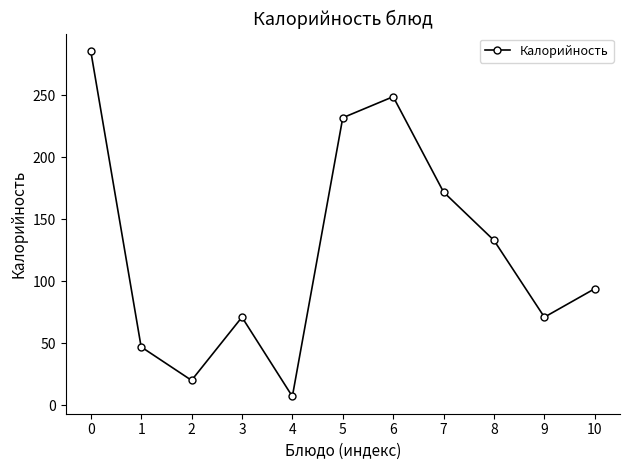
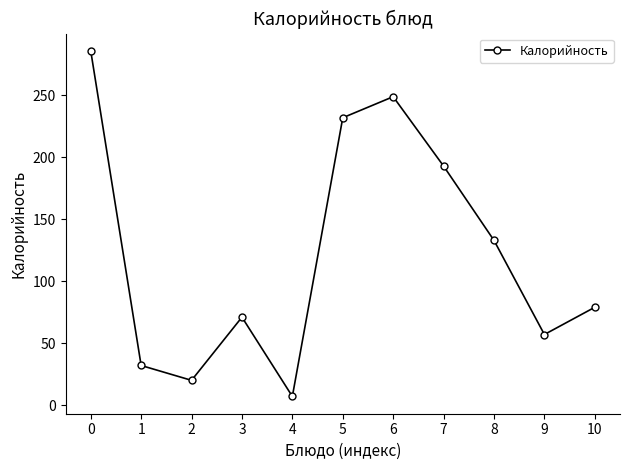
1: 47 -> 32
7: 172 -> 193
9: 71 -> 57
10: 94 -> 79
